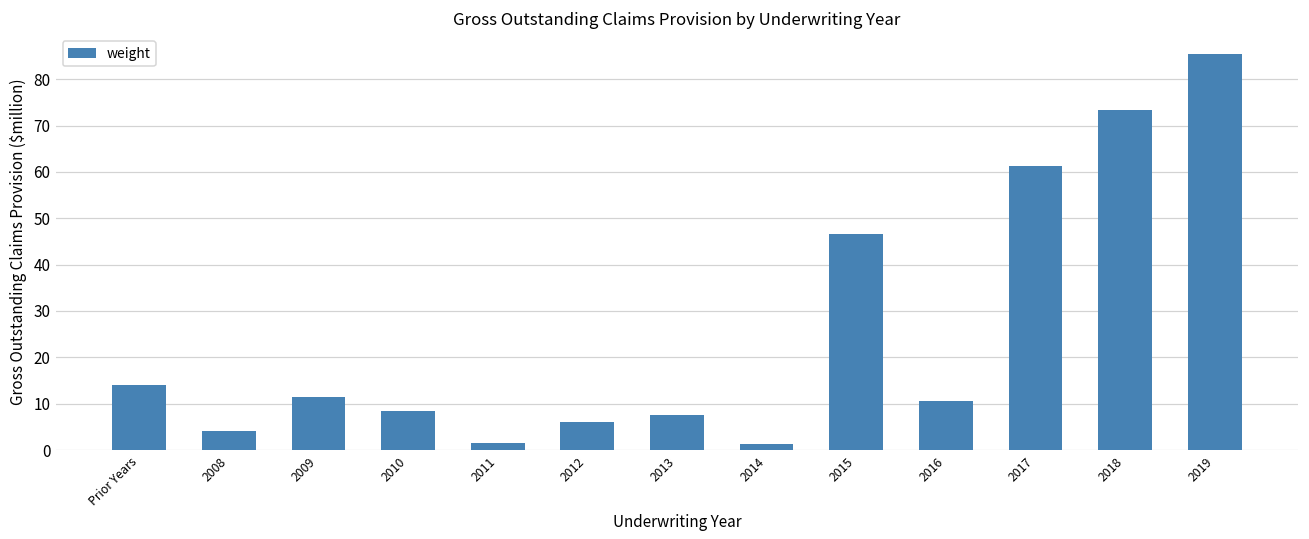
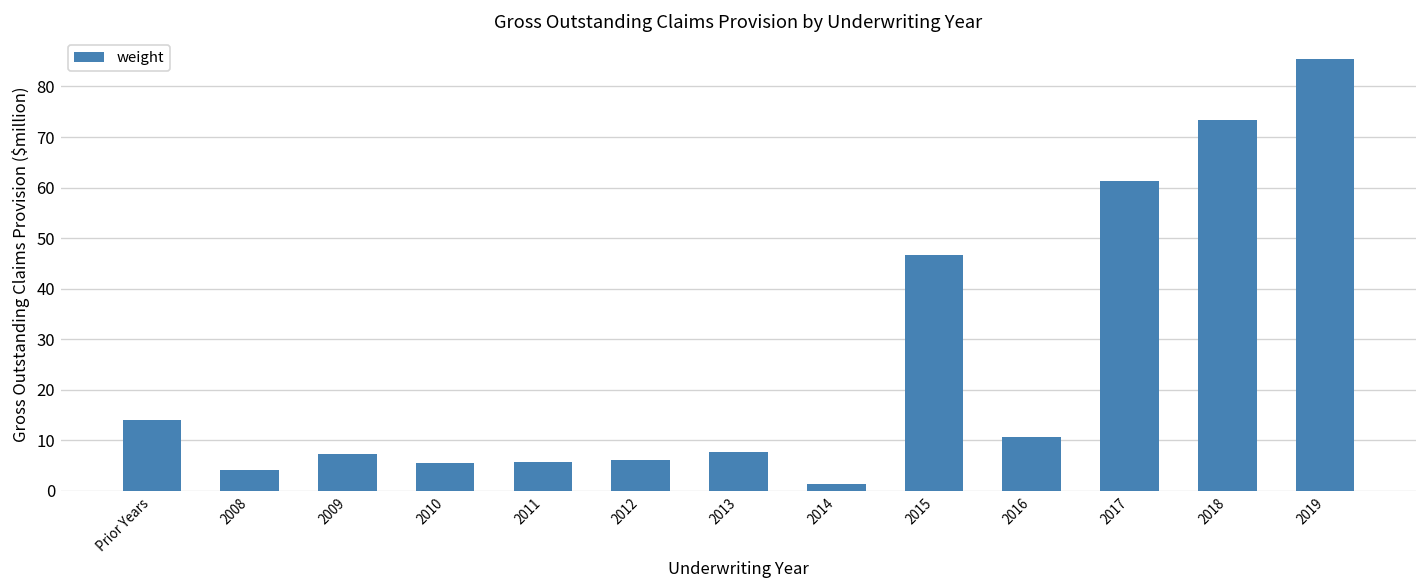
2009: 12 -> 7
2010: 9 -> 6
2011: 2 -> 6
